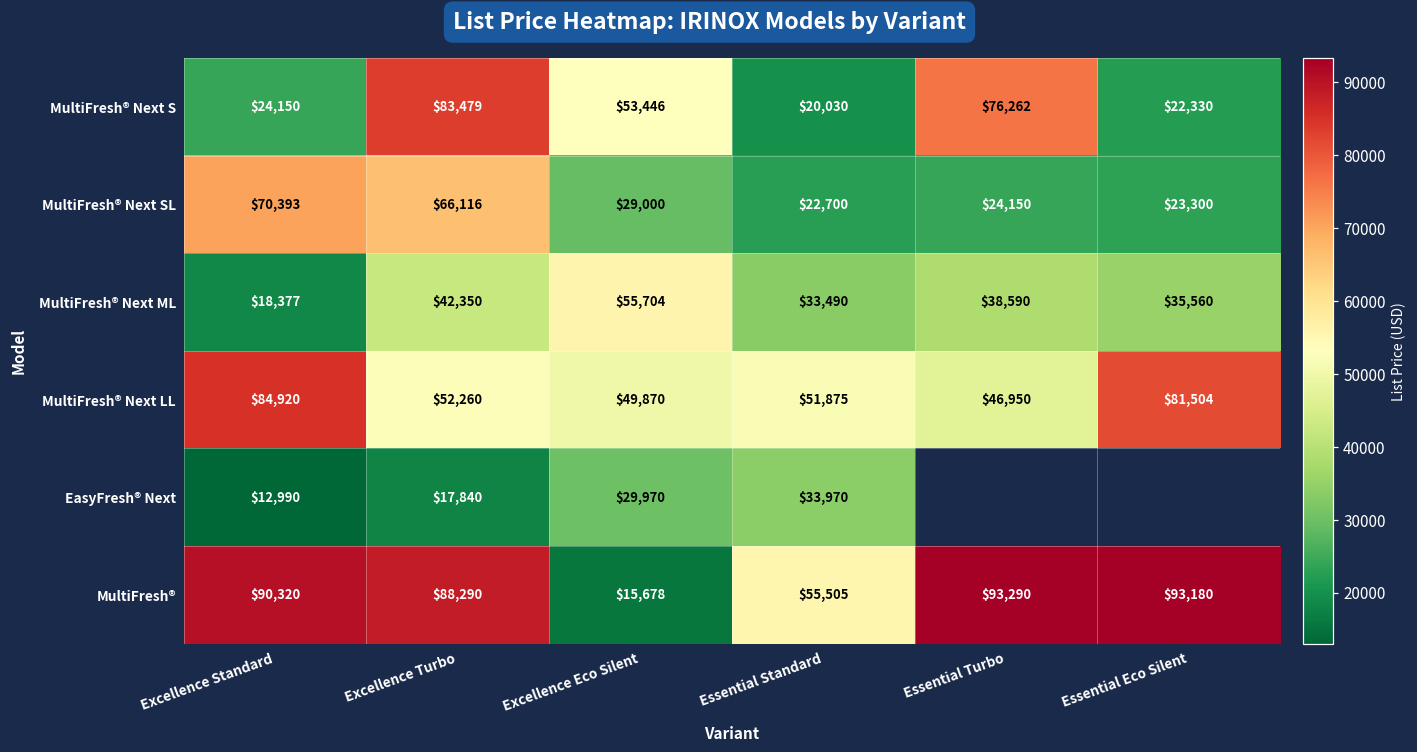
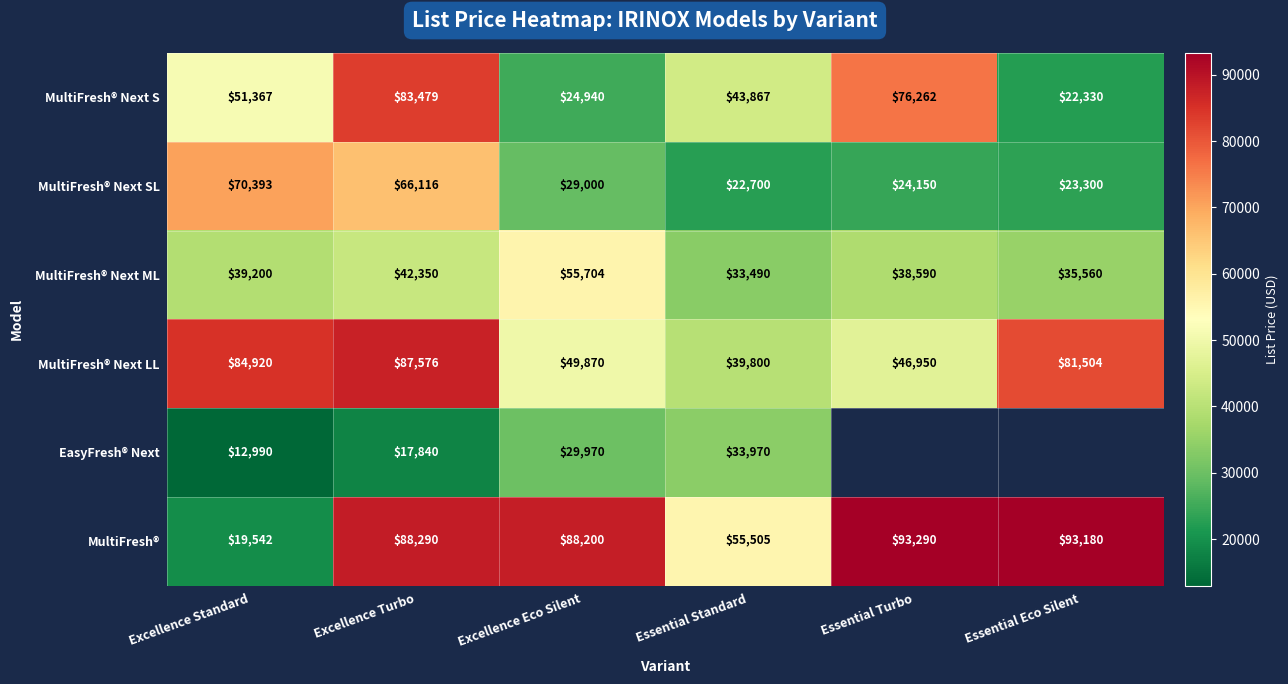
MultiFresh® Next S, Excellence Standard: $24,150 -> $51,367
MultiFresh® Next S, Excellence Eco Silent: $53,446 -> $24,940
MultiFresh® Next S, Essential Standard: $20,030 -> $43,867
MultiFresh® Next ML, Excellence Standard: $18,377 -> $39,200
MultiFresh® Next LL, Excellence Turbo: $52,260 -> $87,576
MultiFresh® Next LL, Essential Standard: $51,875 -> $39,800
MultiFresh®, Excellence Standard: $90,320 -> $19,542
MultiFresh®, Excellence Eco Silent: $15,678 -> $88,200
